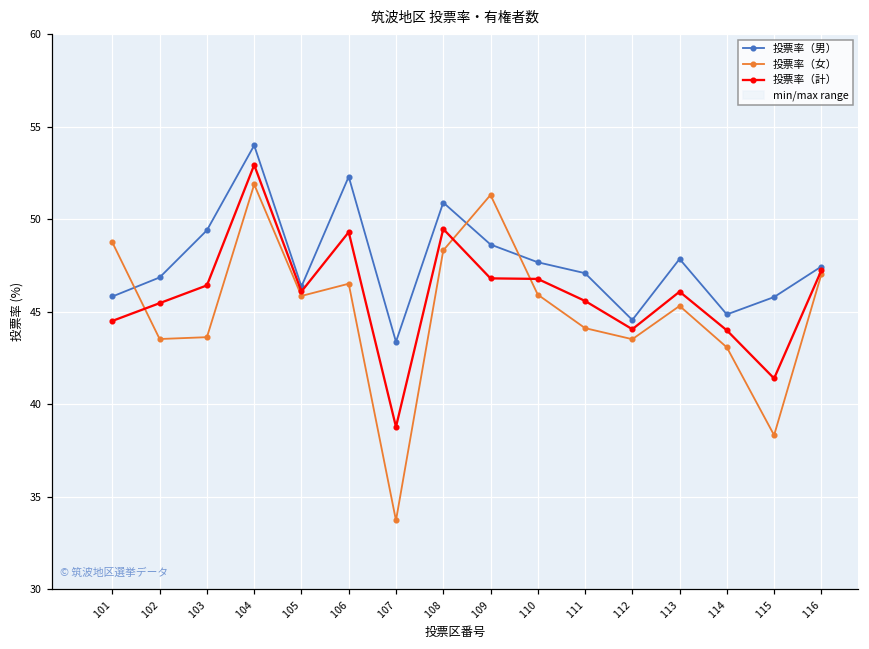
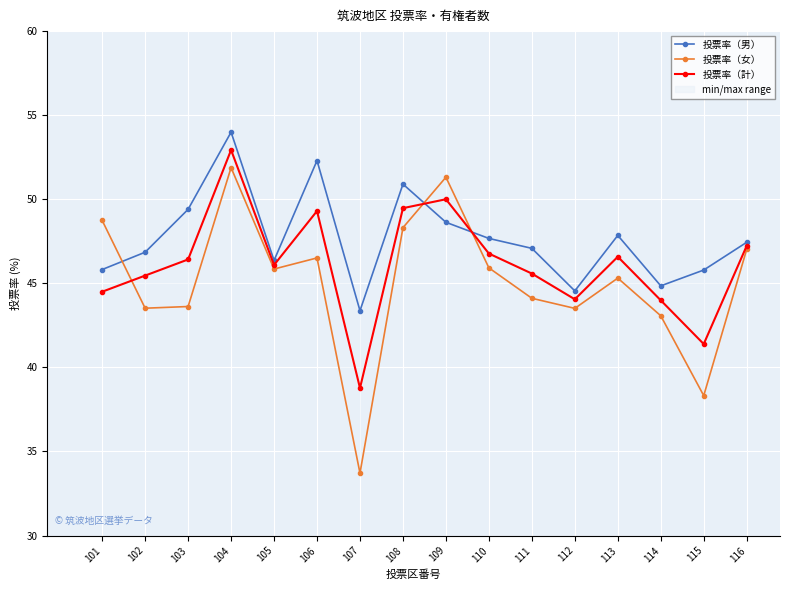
投票率（計）, 109: 46.8 -> 50.0
投票率（計）, 113: 46.1 -> 46.6
